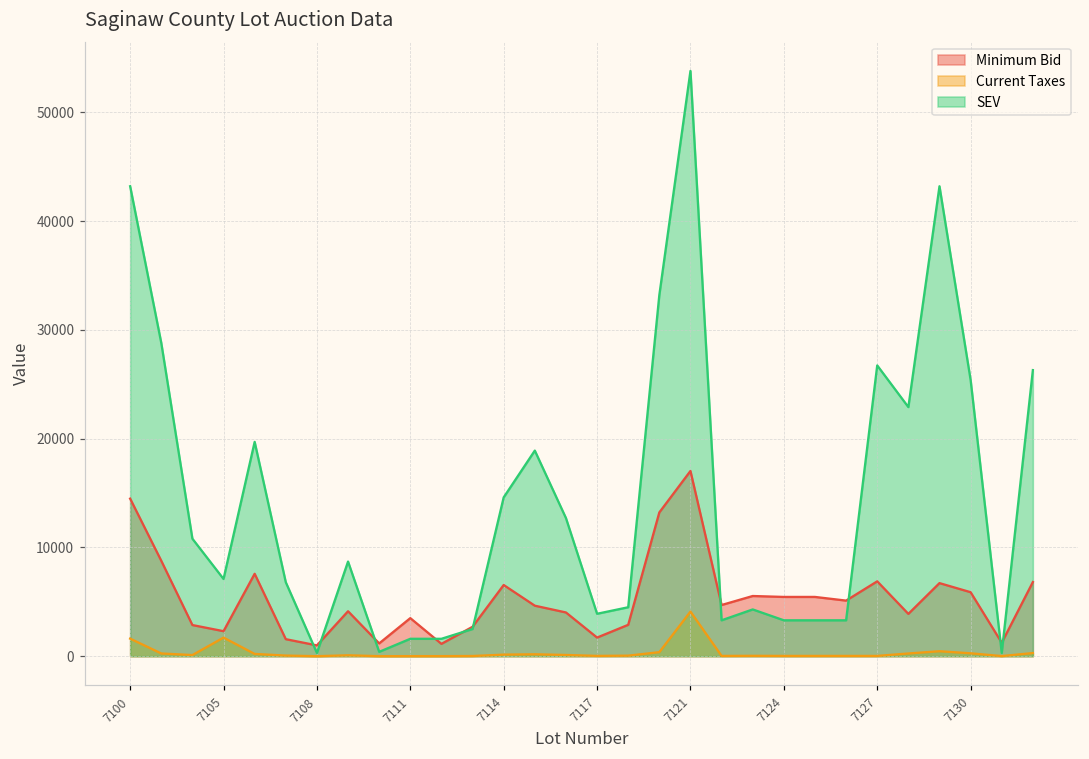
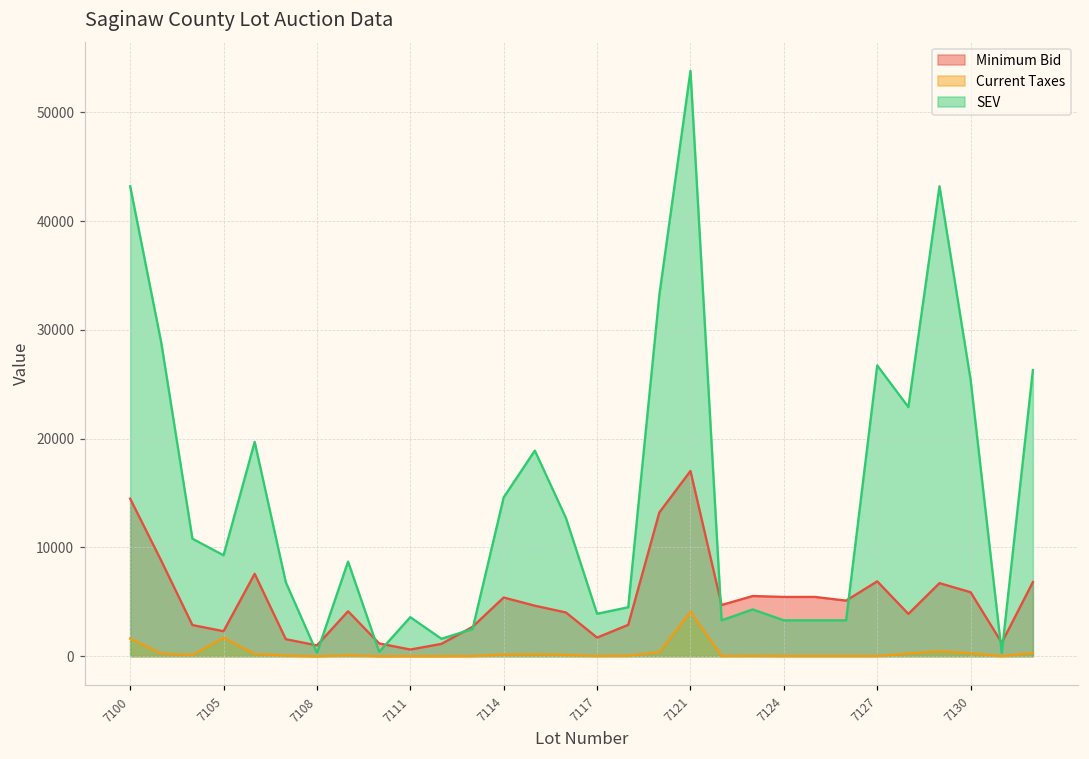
SEV, 7105: 7000 -> 9000
Minimum Bid, 7111: 4000 -> 1000
SEV, 7111: 2000 -> 4000
Minimum Bid, 7114: 7000 -> 5000
